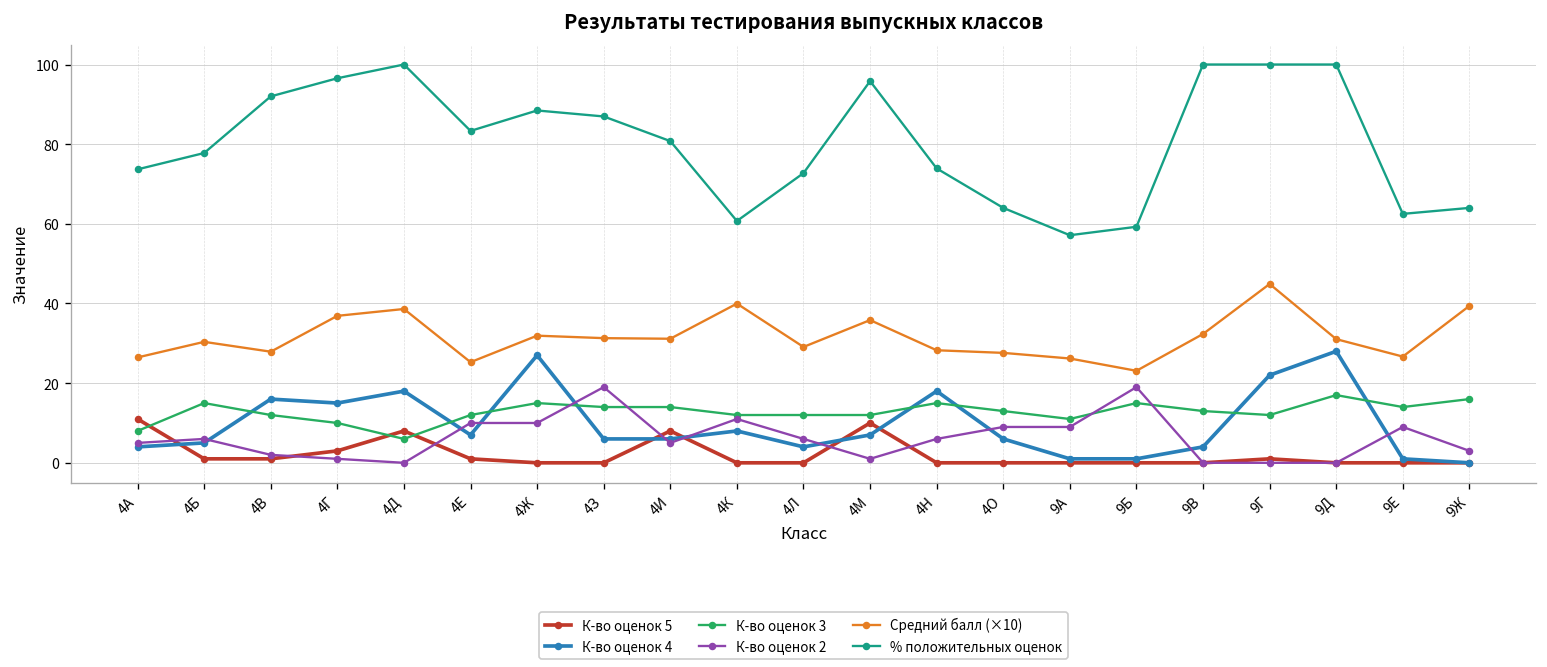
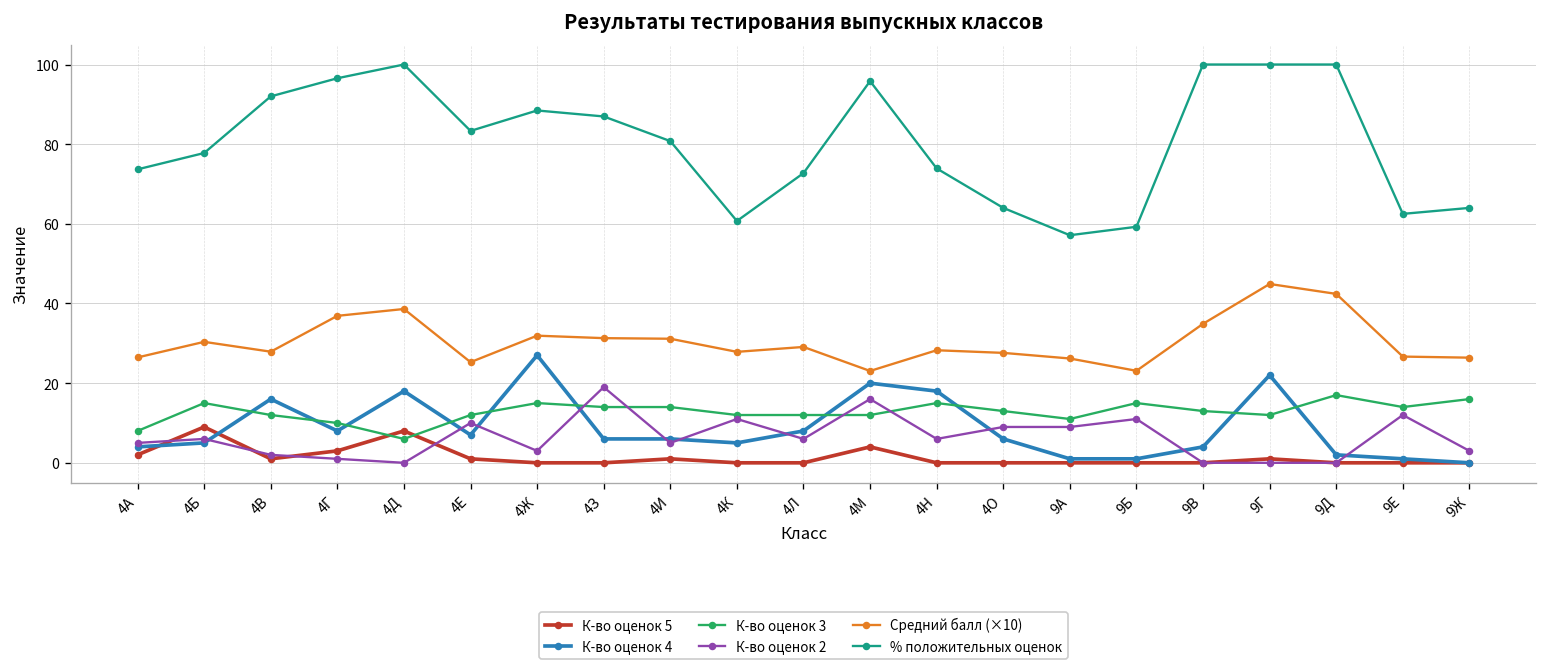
К-во оценок 5, 4А: 11 -> 2
К-во оценок 5, 4Б: 1 -> 9
К-во оценок 4, 4Г: 15 -> 8
К-во оценок 2, 4Ж: 10 -> 3
К-во оценок 5, 4И: 8 -> 1
К-во оценок 4, 4К: 8 -> 5
Средний балл (×10), 4К: 40 -> 28
К-во оценок 4, 4Л: 4 -> 8
К-во оценок 5, 4М: 10 -> 4
К-во оценок 4, 4М: 7 -> 20
К-во оценок 2, 4М: 1 -> 16
Средний балл (×10), 4М: 36 -> 23
К-во оценок 2, 9Б: 19 -> 11
Средний балл (×10), 9В: 32 -> 35
К-во оценок 4, 9Д: 28 -> 2
Средний балл (×10), 9Д: 31 -> 42
К-во оценок 2, 9Е: 9 -> 12
Средний балл (×10), 9Ж: 39 -> 26
